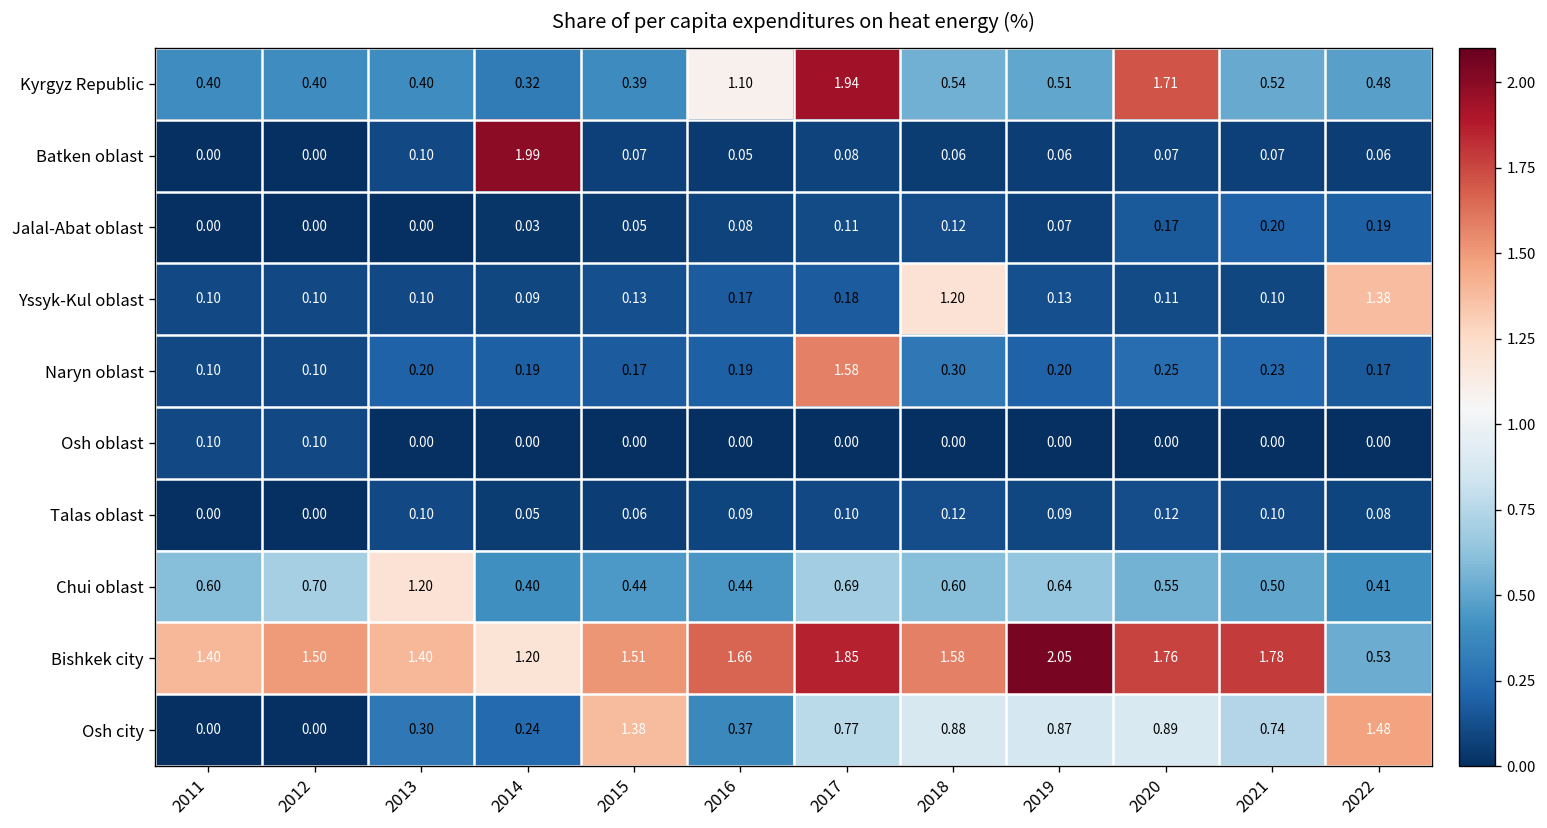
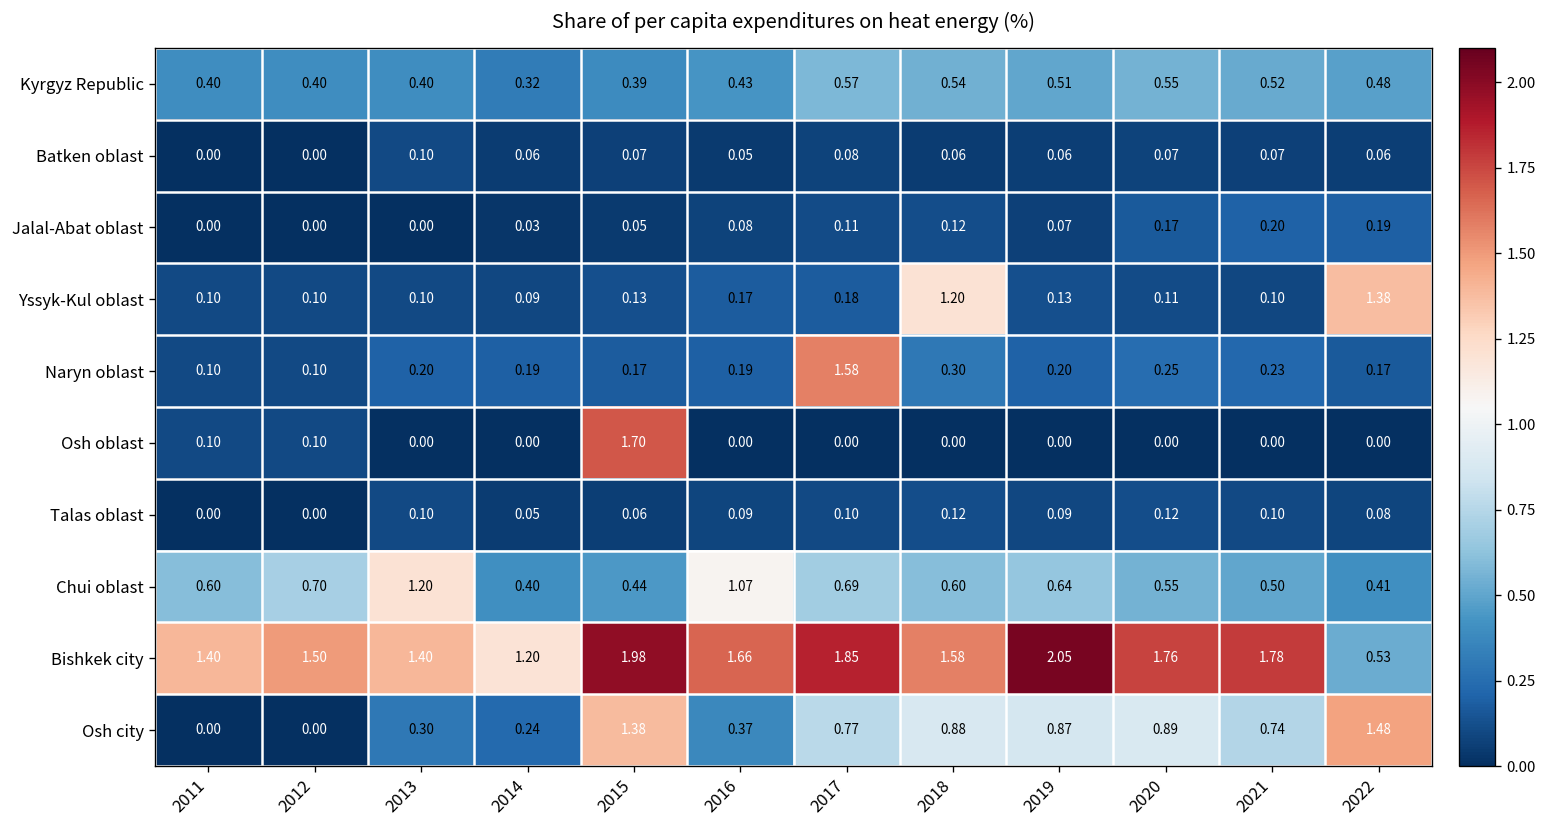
Kyrgyz Republic, 2016: 1.10 -> 0.43
Kyrgyz Republic, 2017: 1.94 -> 0.57
Kyrgyz Republic, 2020: 1.71 -> 0.55
Batken oblast, 2014: 1.99 -> 0.06
Osh oblast, 2015: 0.00 -> 1.70
Chui oblast, 2016: 0.44 -> 1.07
Bishkek city, 2015: 1.51 -> 1.98
